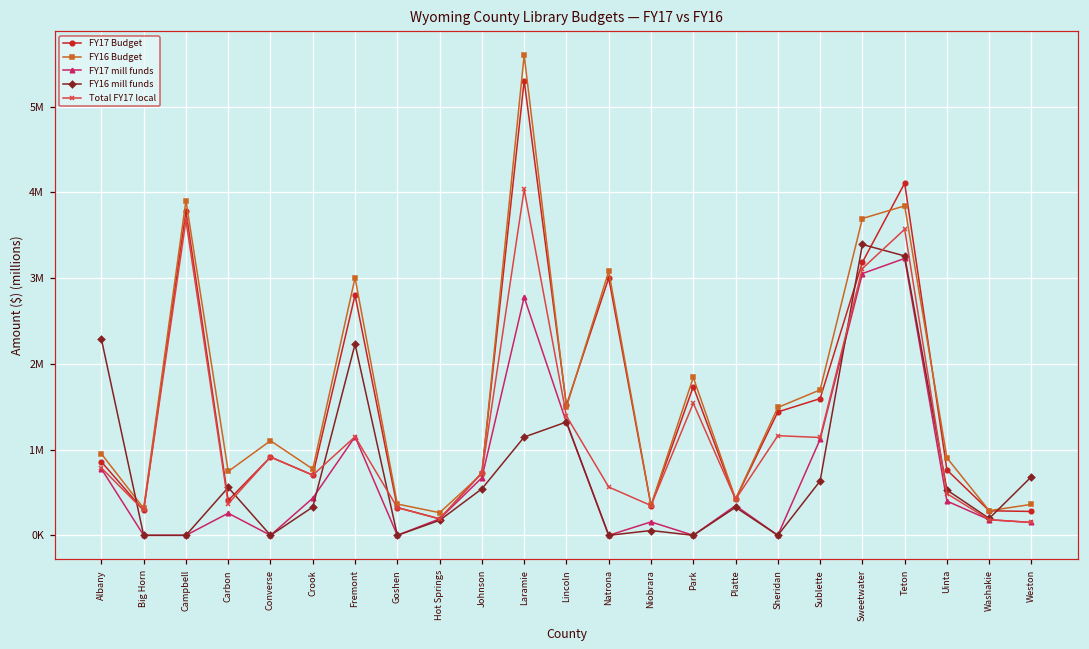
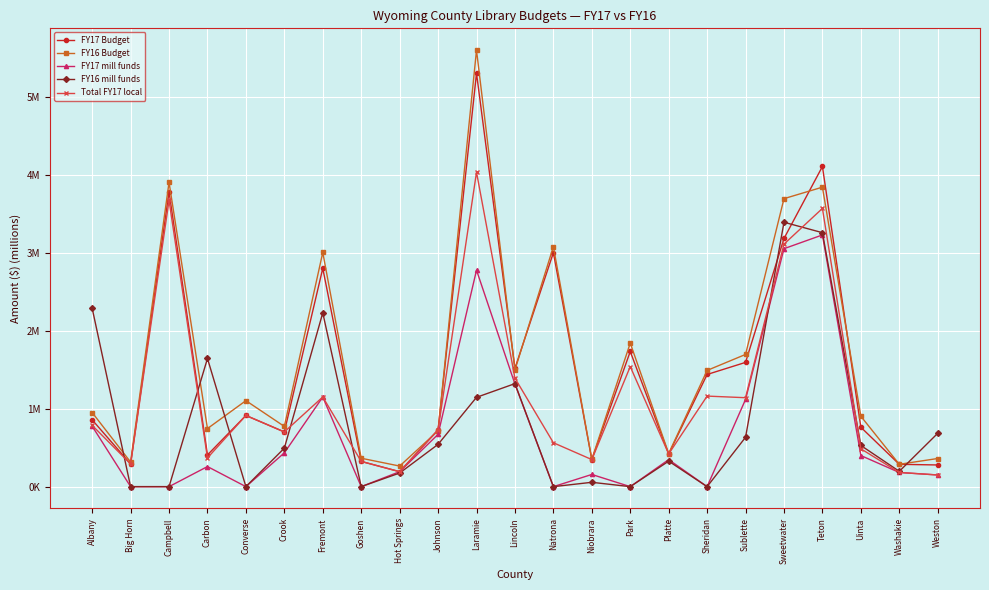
FY16 mill funds, Carbon: 600000 -> 1600000
FY16 mill funds, Crook: 300000 -> 500000
